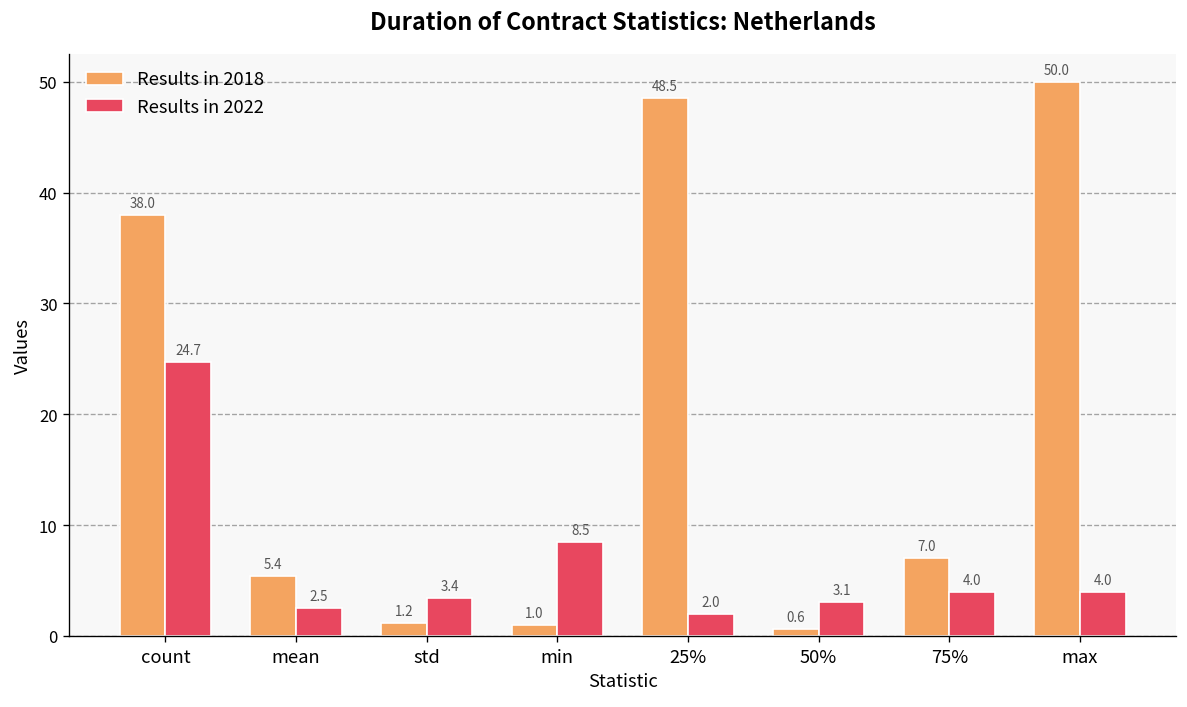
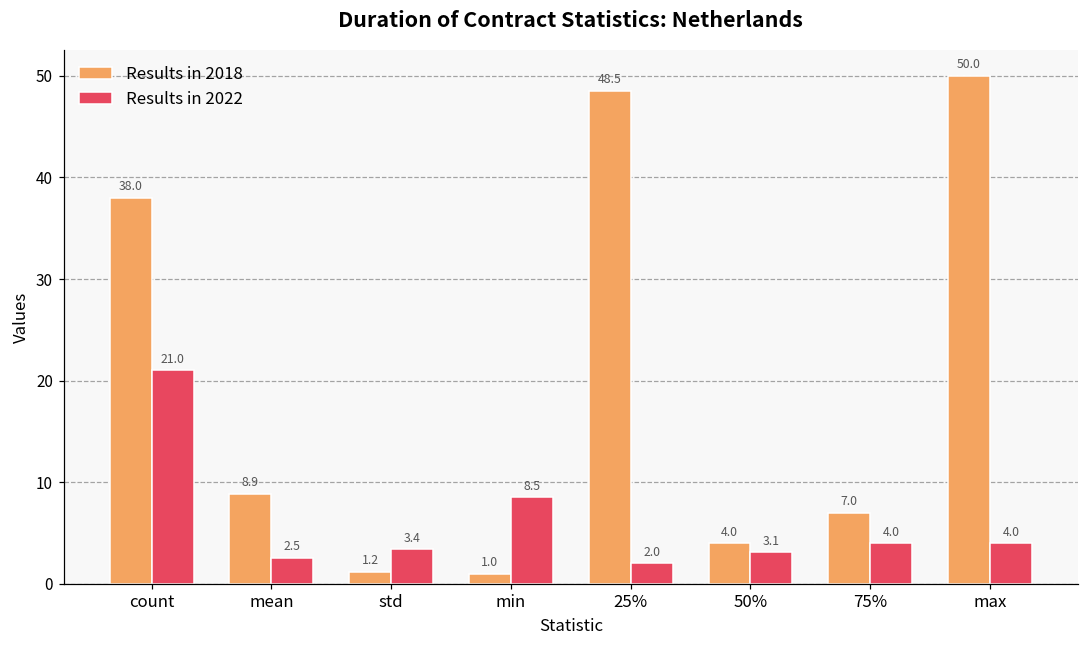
Results in 2022, count: 24.7 -> 21.0
Results in 2018, mean: 5.4 -> 8.9
Results in 2018, 50%: 0.6 -> 4.0
